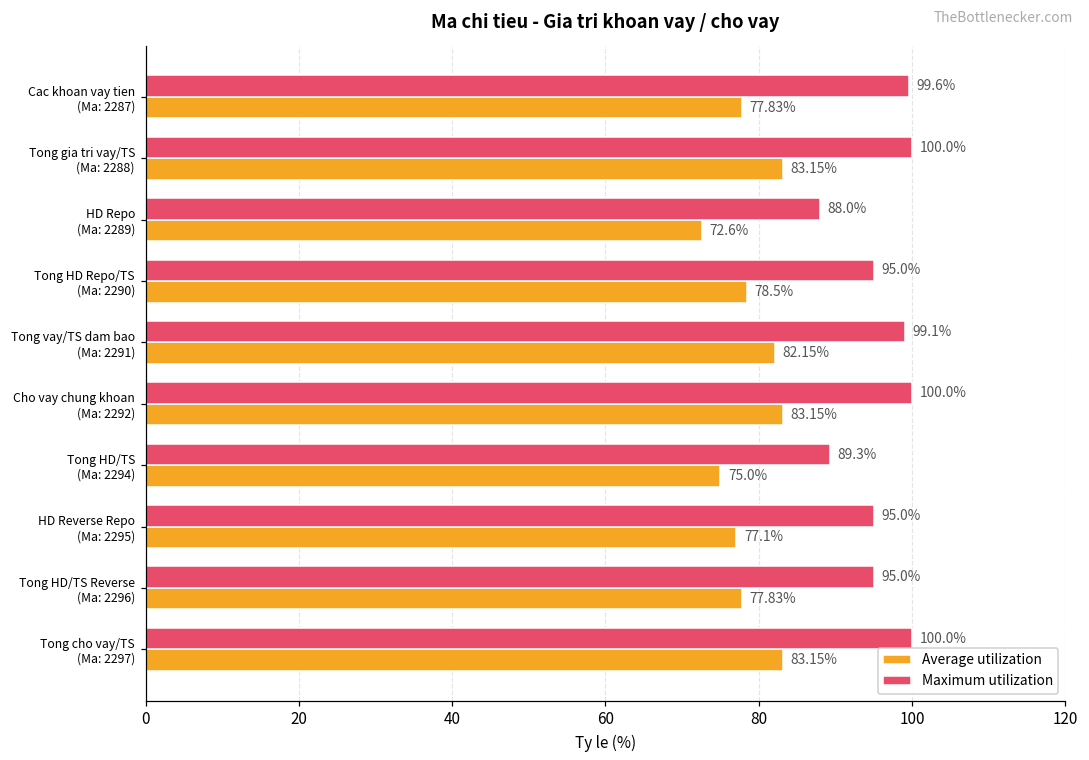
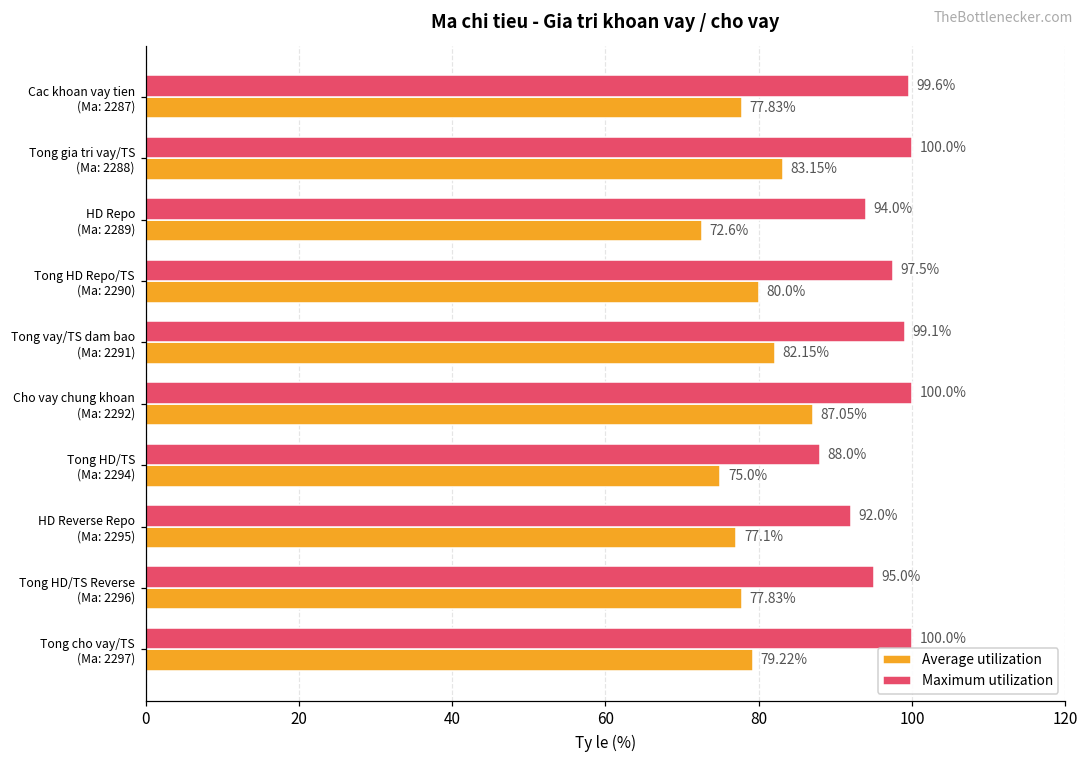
Maximum utilization, HD Repo (Ma: 2289): 88.0% -> 94.0%
Maximum utilization, Tong HD Repo/TS (Ma: 2290): 95.0% -> 97.5%
Average utilization, Tong HD Repo/TS (Ma: 2290): 78.5% -> 80.0%
Average utilization, Cho vay chung khoan (Ma: 2292): 83.15% -> 87.05%
Maximum utilization, Tong HD/TS (Ma: 2294): 89.3% -> 88.0%
Maximum utilization, HD Reverse Repo (Ma: 2295): 95.0% -> 92.0%
Average utilization, Tong cho vay/TS (Ma: 2297): 83.15% -> 79.22%
